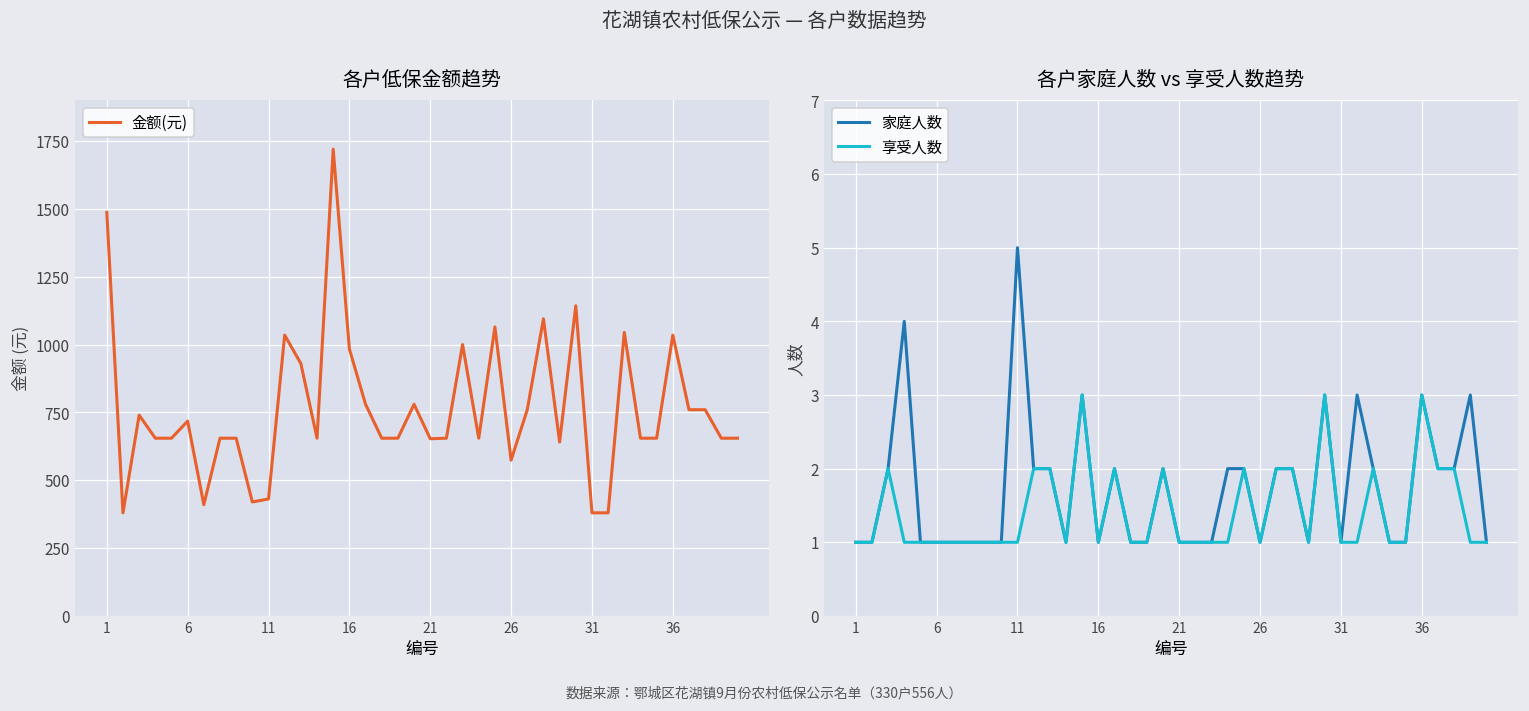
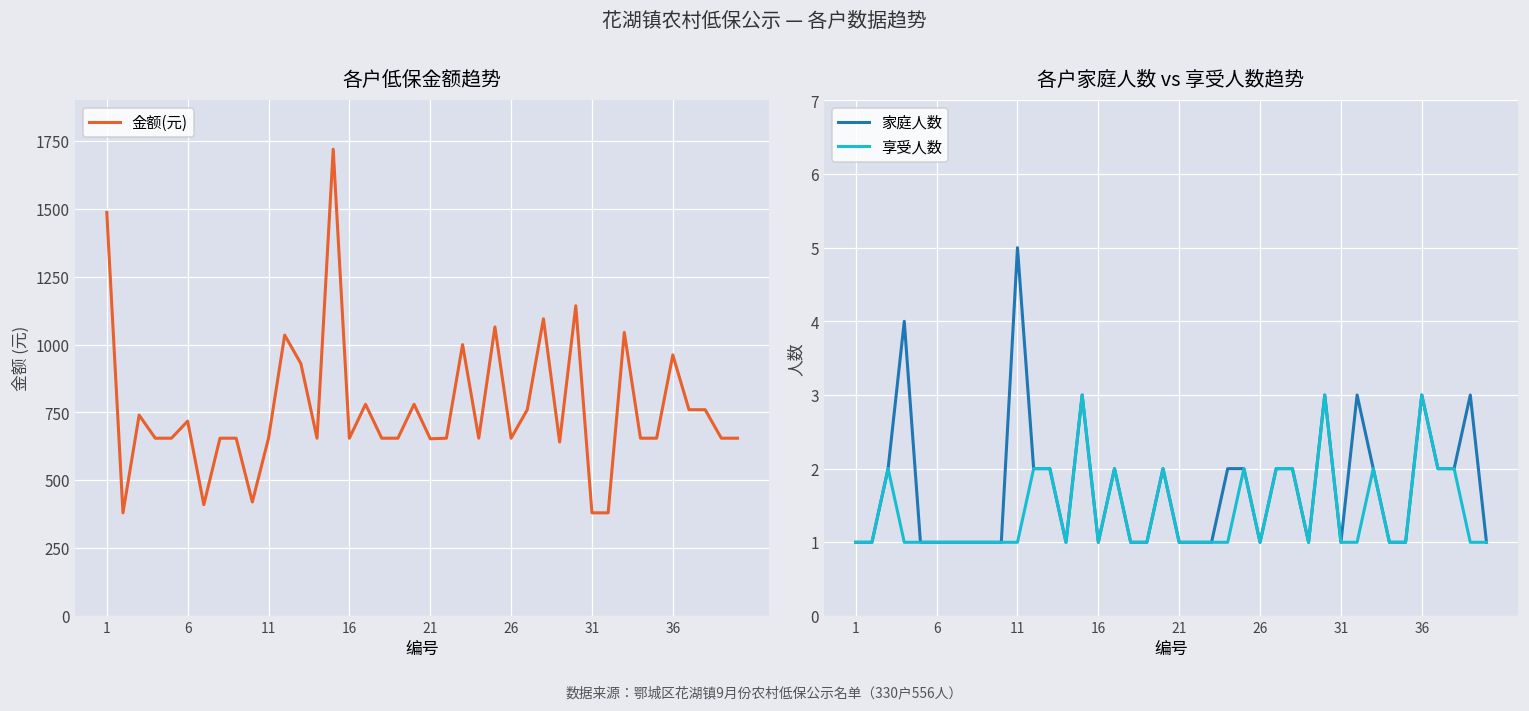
各户低保金额趋势, 11: 430 -> 660
各户低保金额趋势, 16: 980 -> 660
各户低保金额趋势, 26: 570 -> 660
各户低保金额趋势, 36: 1040 -> 960
